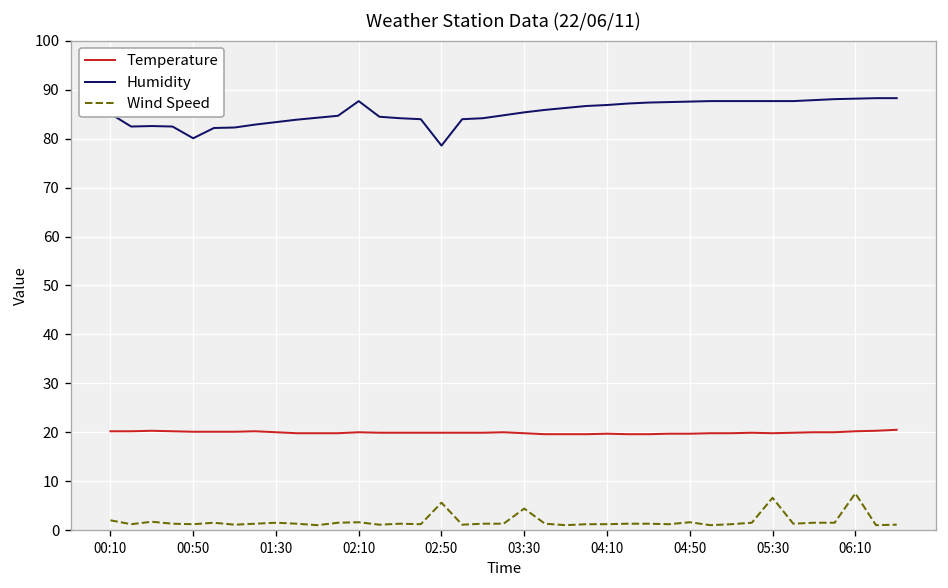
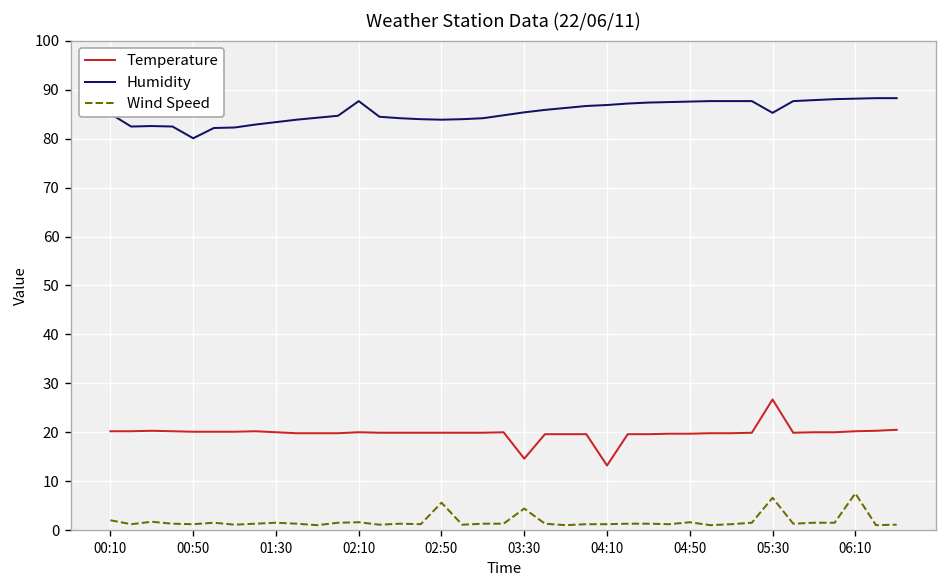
Humidity, 02:50: 79 -> 84
Temperature, 03:30: 20 -> 15
Temperature, 04:10: 20 -> 13
Temperature, 05:30: 20 -> 27
Humidity, 05:30: 88 -> 85
